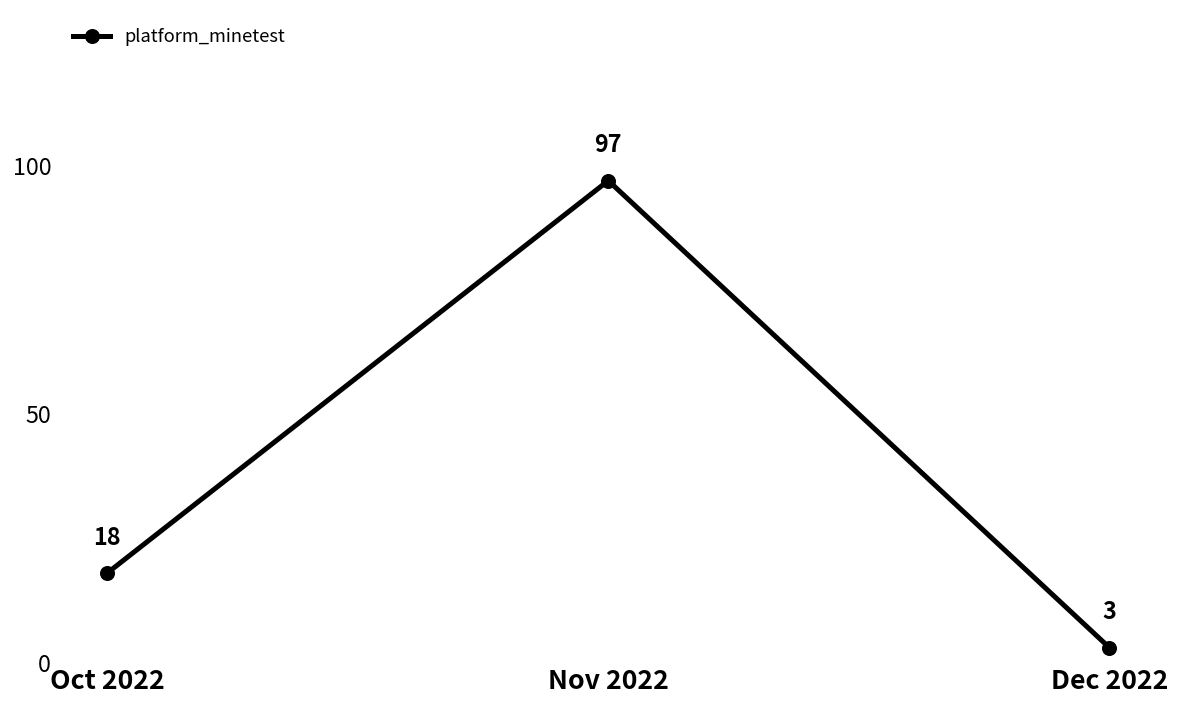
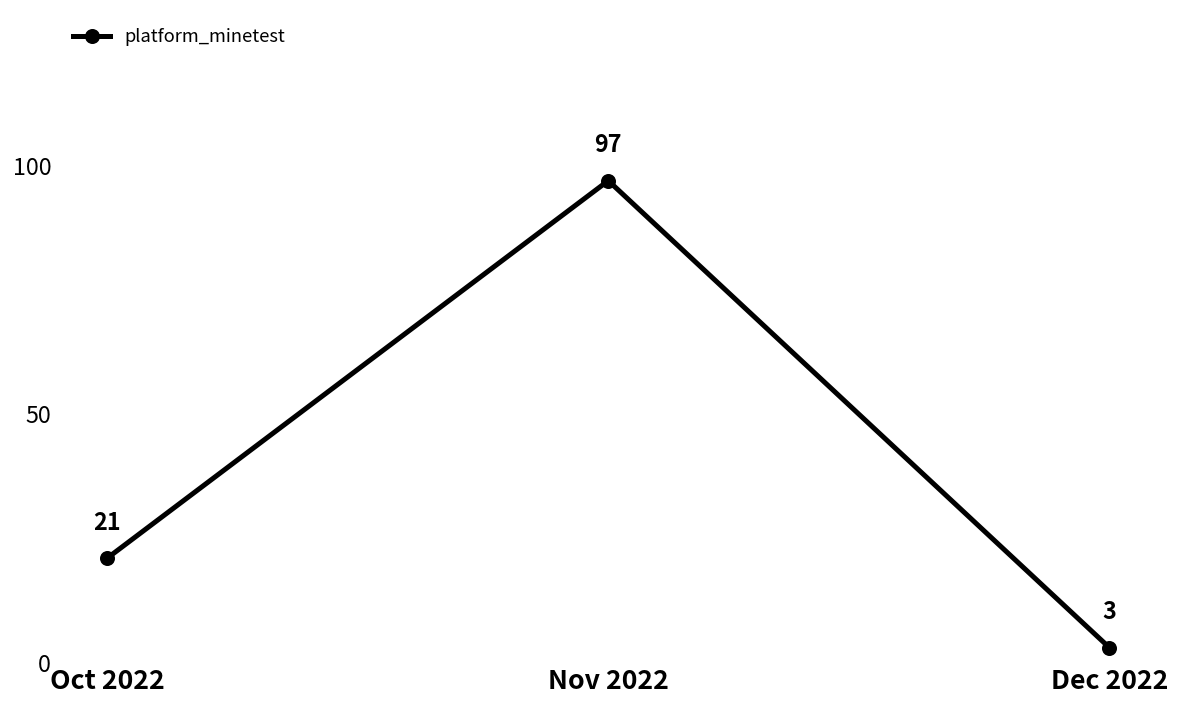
Oct 2022: 18 -> 21
